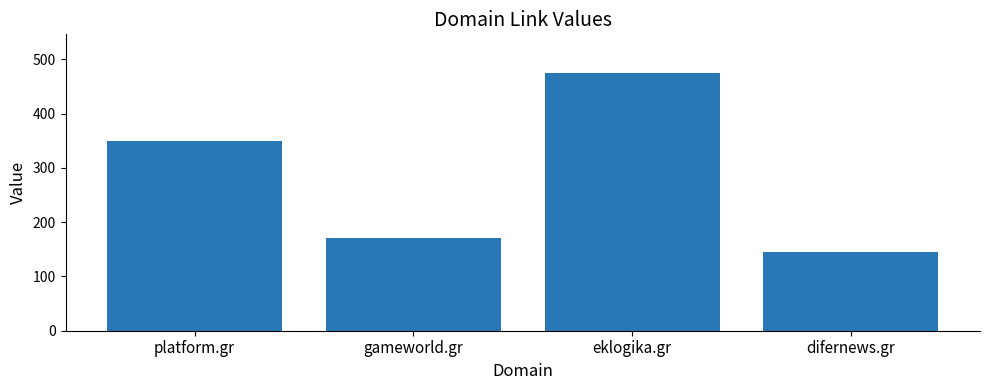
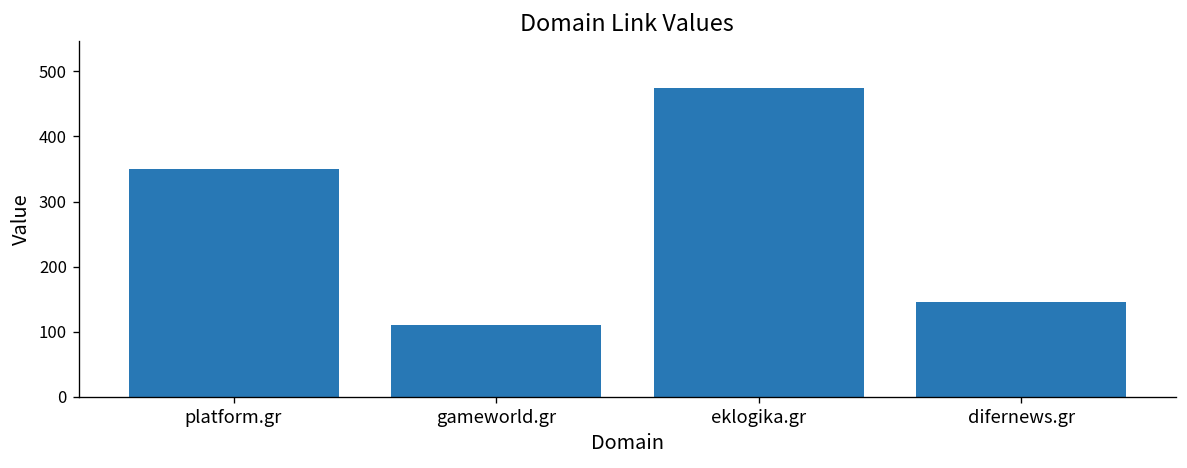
gameworld.gr: 170 -> 110
